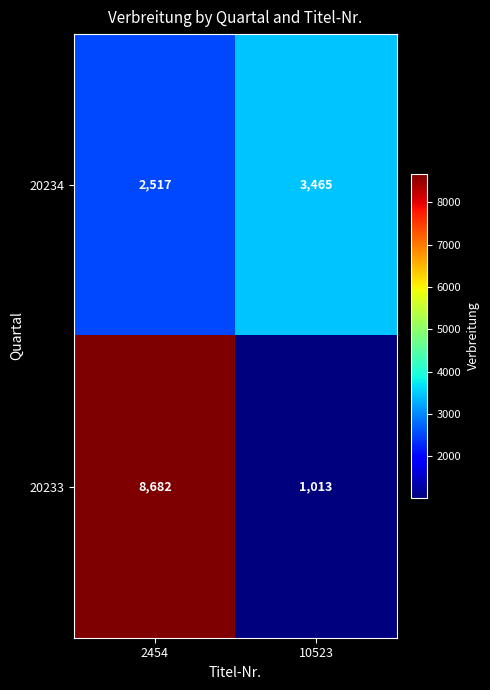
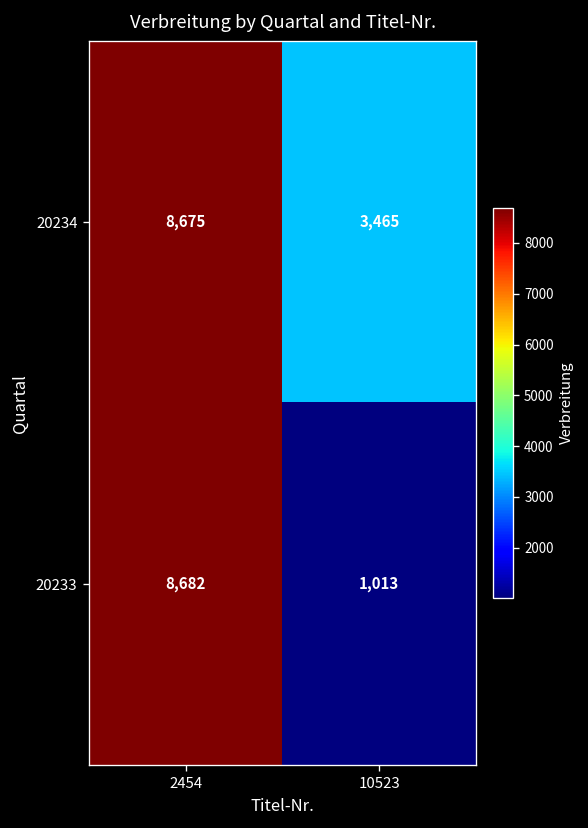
20234, 2454: 2,517 -> 8,675
